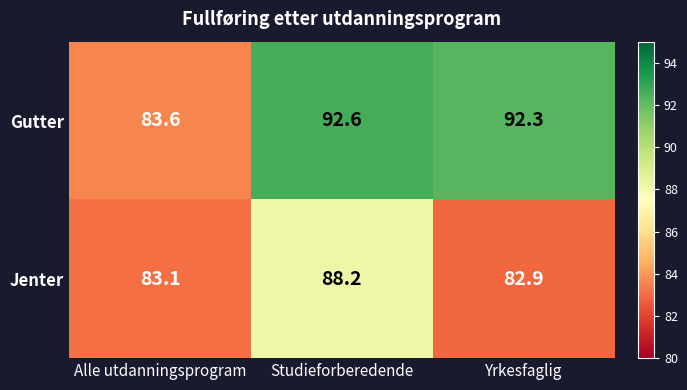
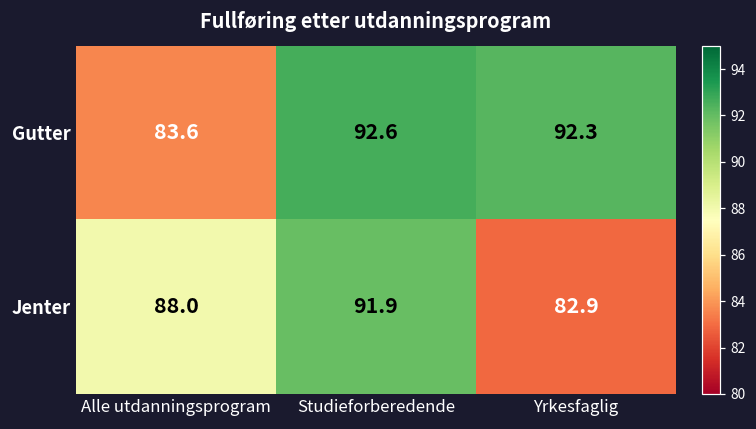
Jenter, Alle utdanningsprogram: 83.1 -> 88.0
Jenter, Studieforberedende: 88.2 -> 91.9
